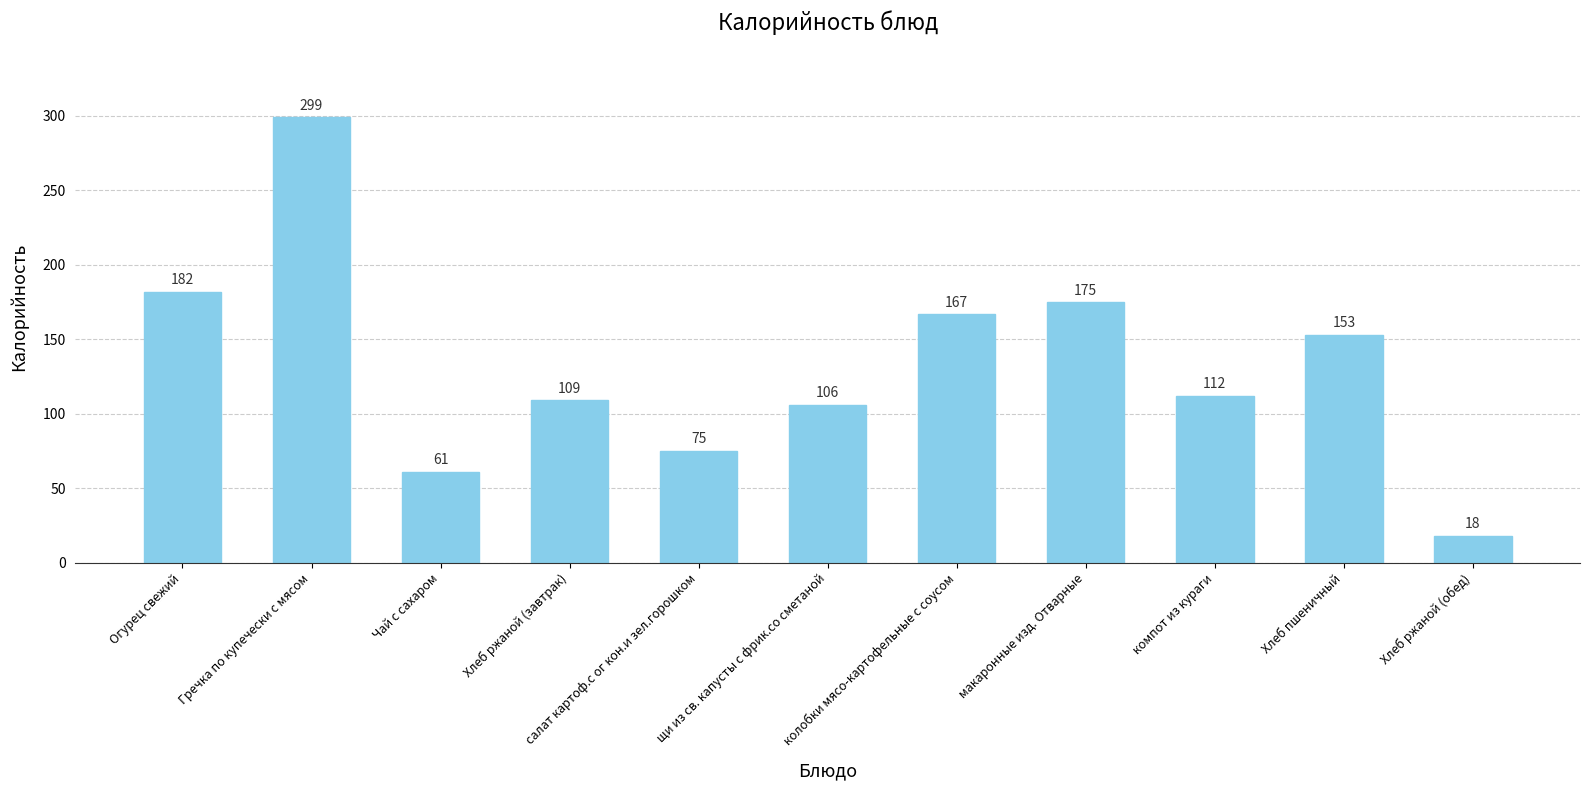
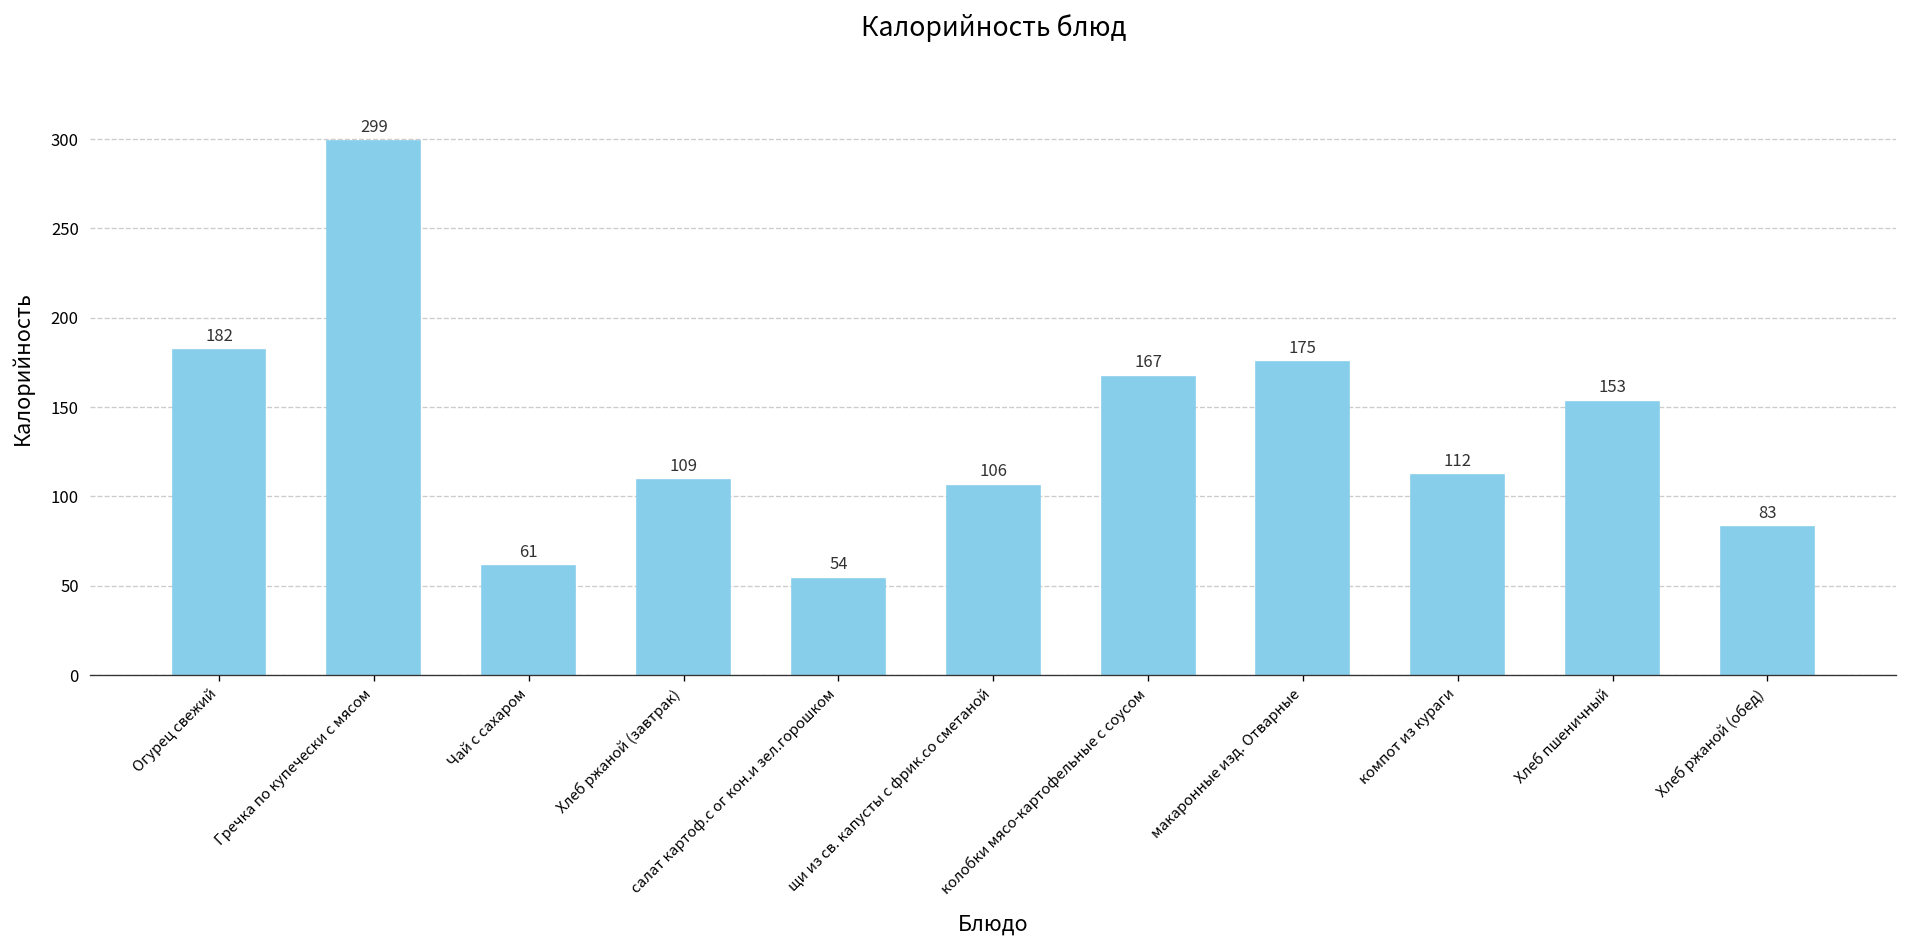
салат картоф.с ог кон.и зел.горошком: 75 -> 54
Хлеб ржаной (обед): 18 -> 83
